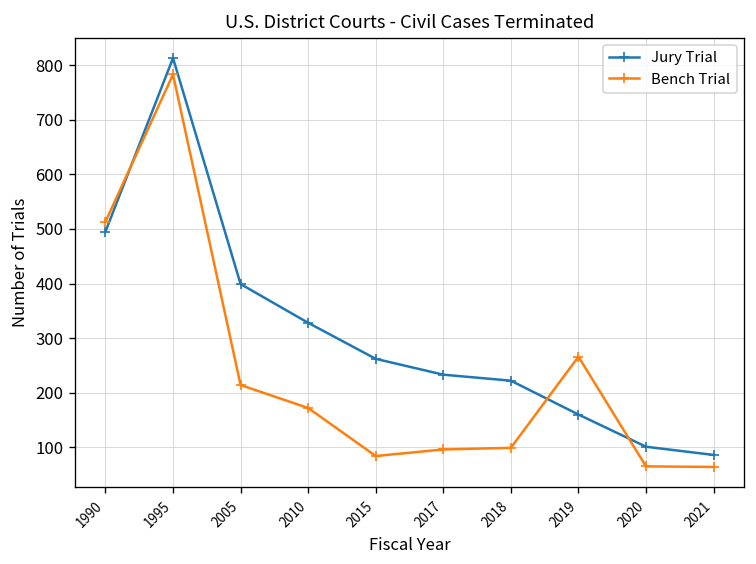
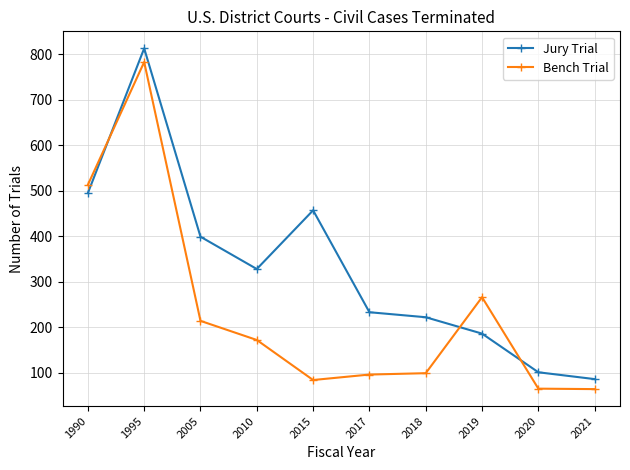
Jury Trial, 2015: 260 -> 460
Jury Trial, 2019: 160 -> 190
